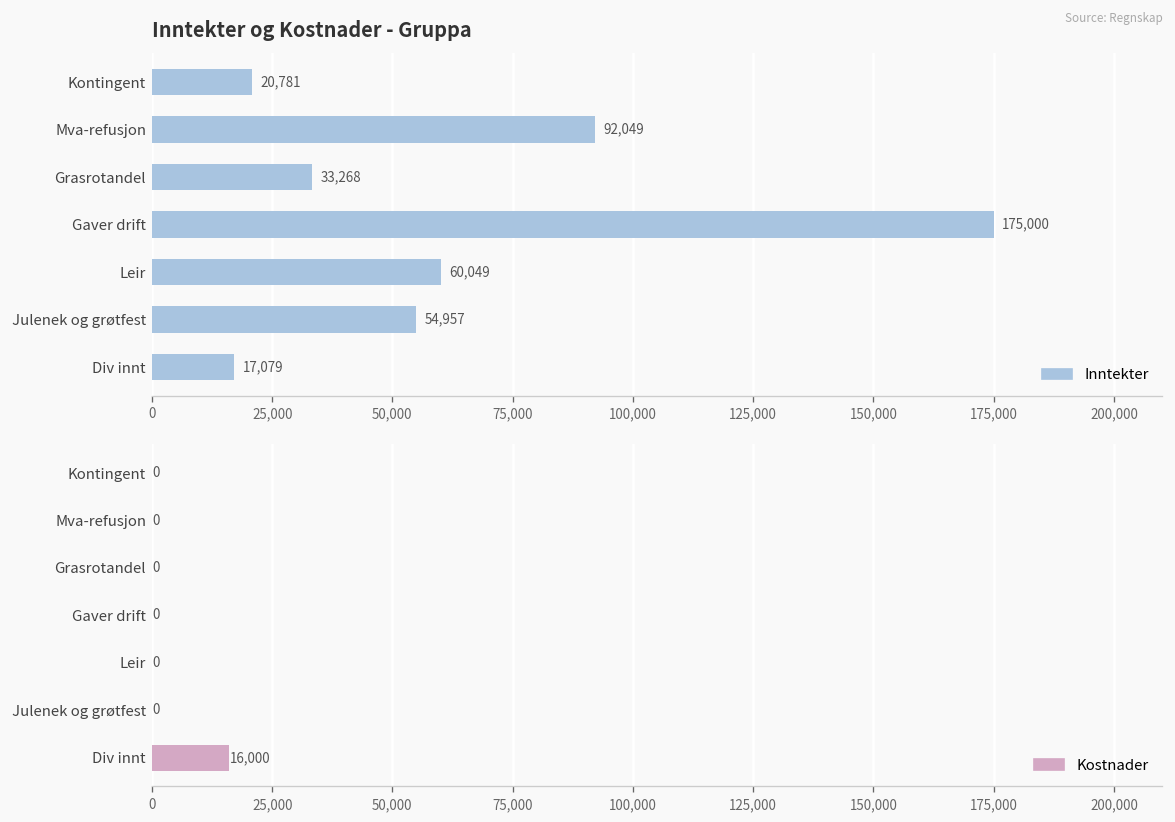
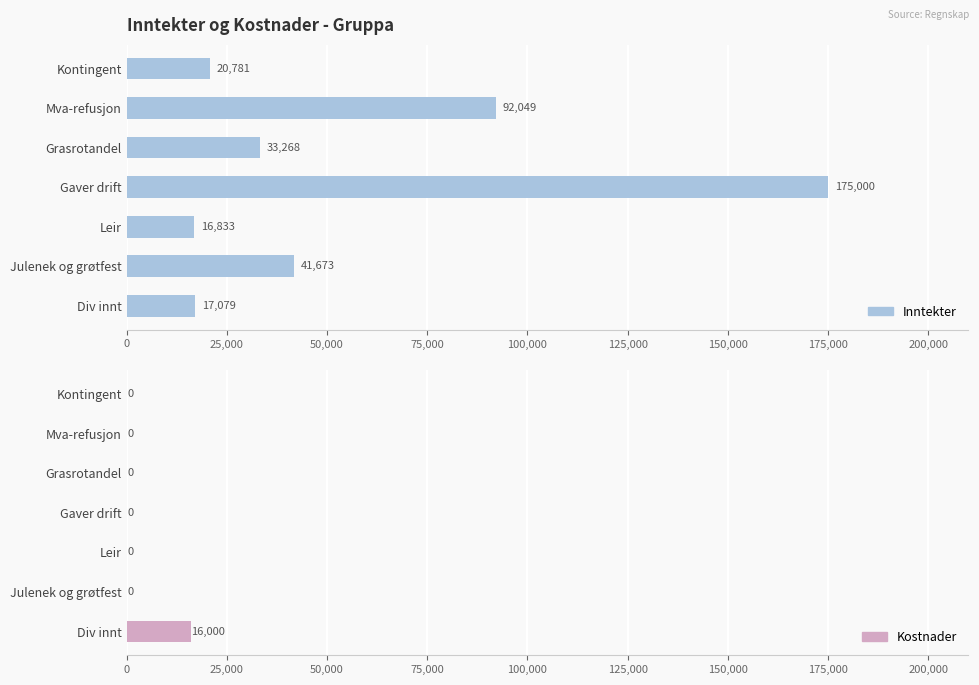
Inntekter og Kostnader - Gruppa, Leir: 60,049 -> 16,833
Inntekter og Kostnader - Gruppa, Julenek og grøtfest: 54,957 -> 41,673
